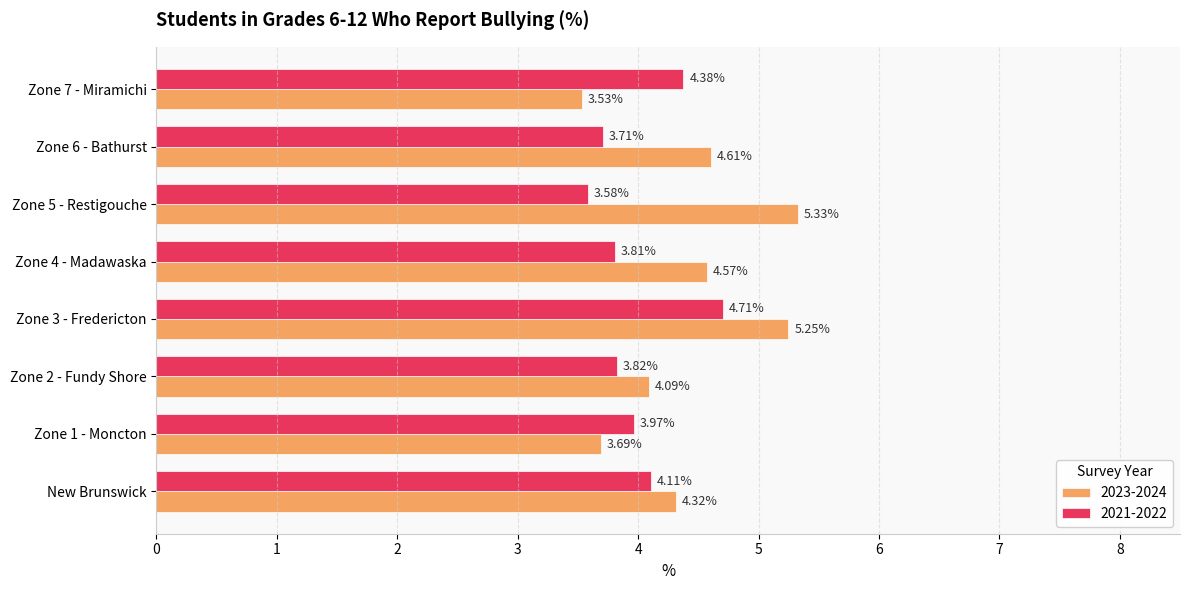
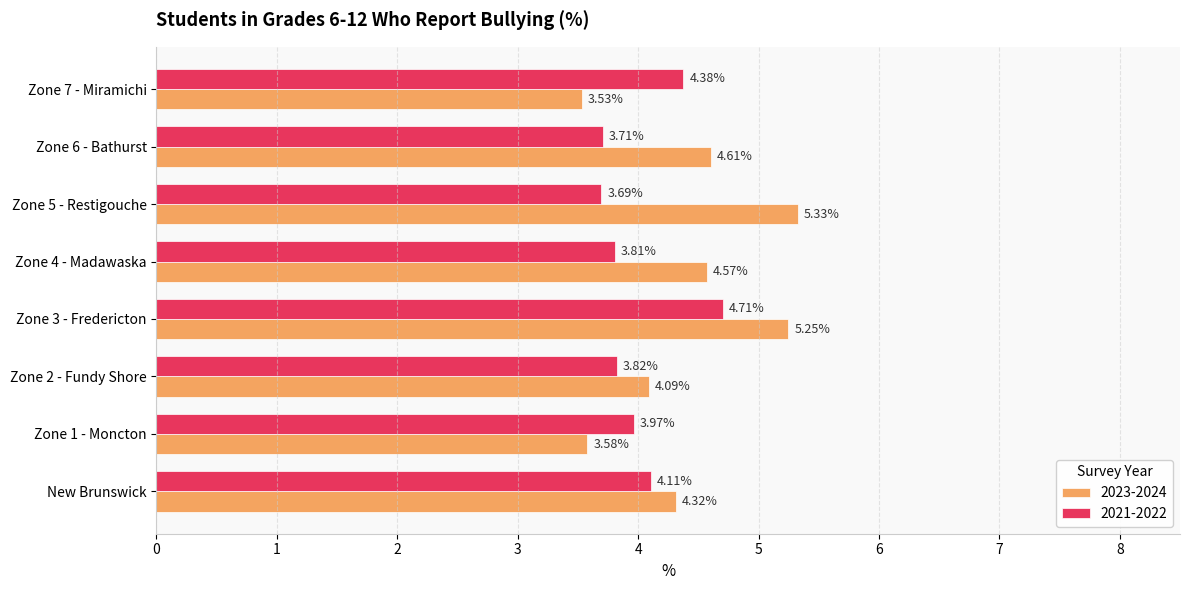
2021-2022, Zone 5 - Restigouche: 3.58% -> 3.69%
2023-2024, Zone 1 - Moncton: 3.69% -> 3.58%
